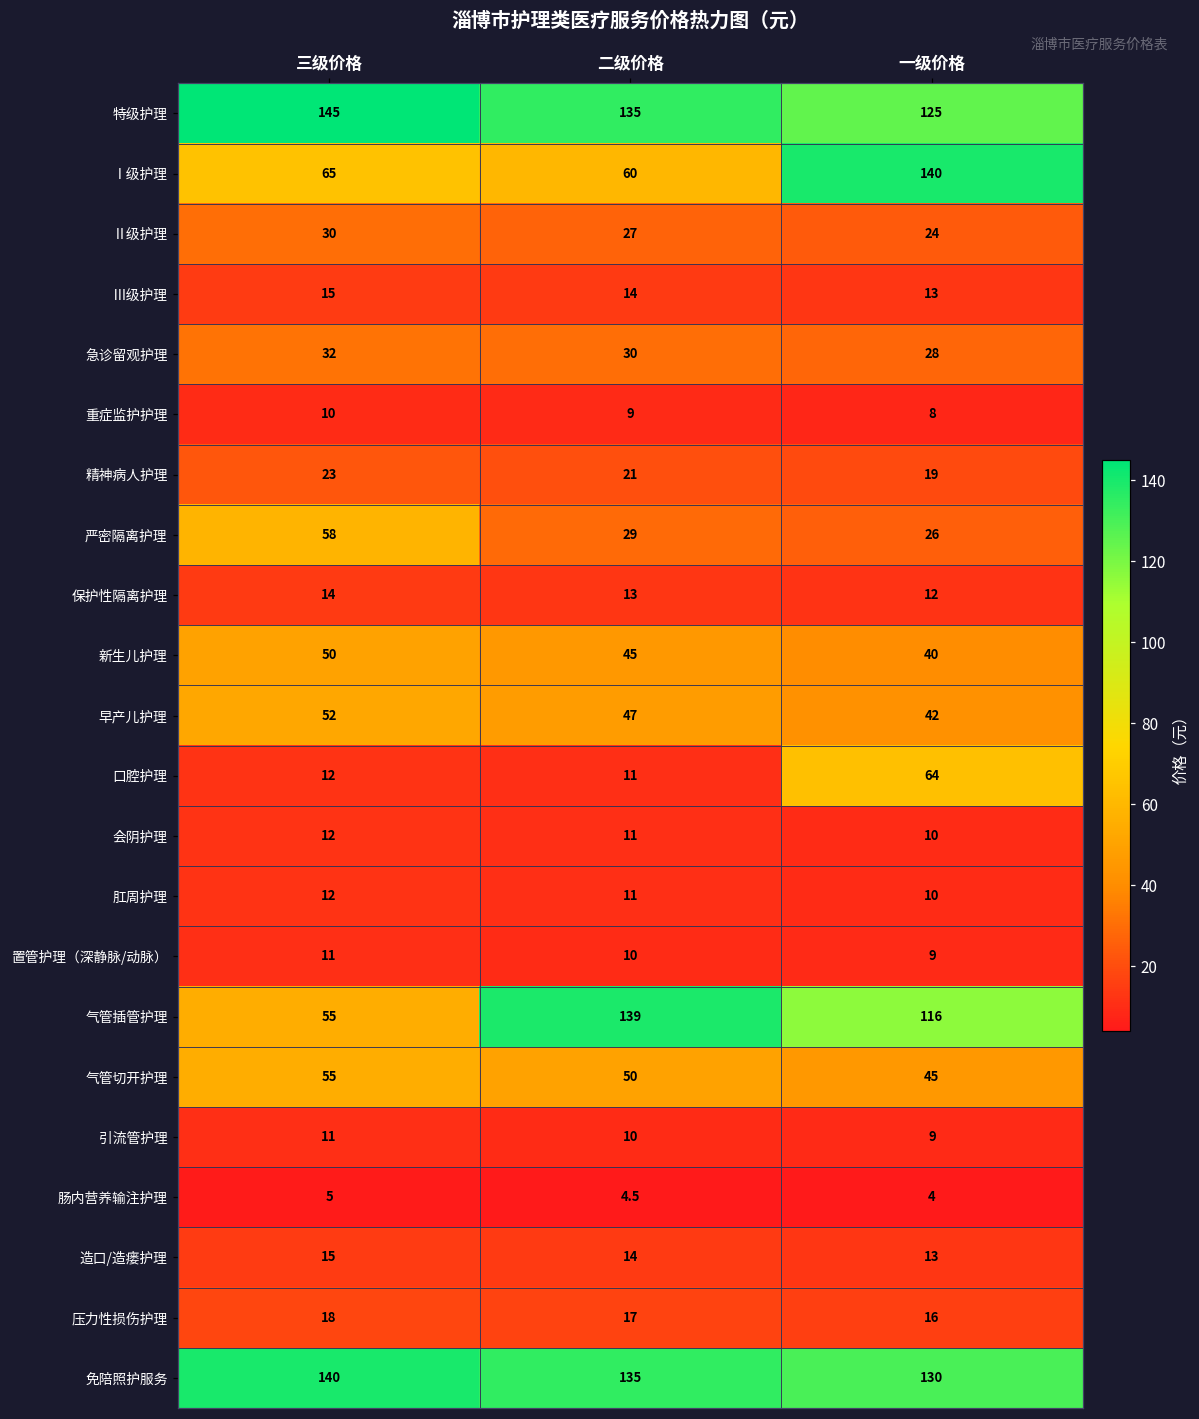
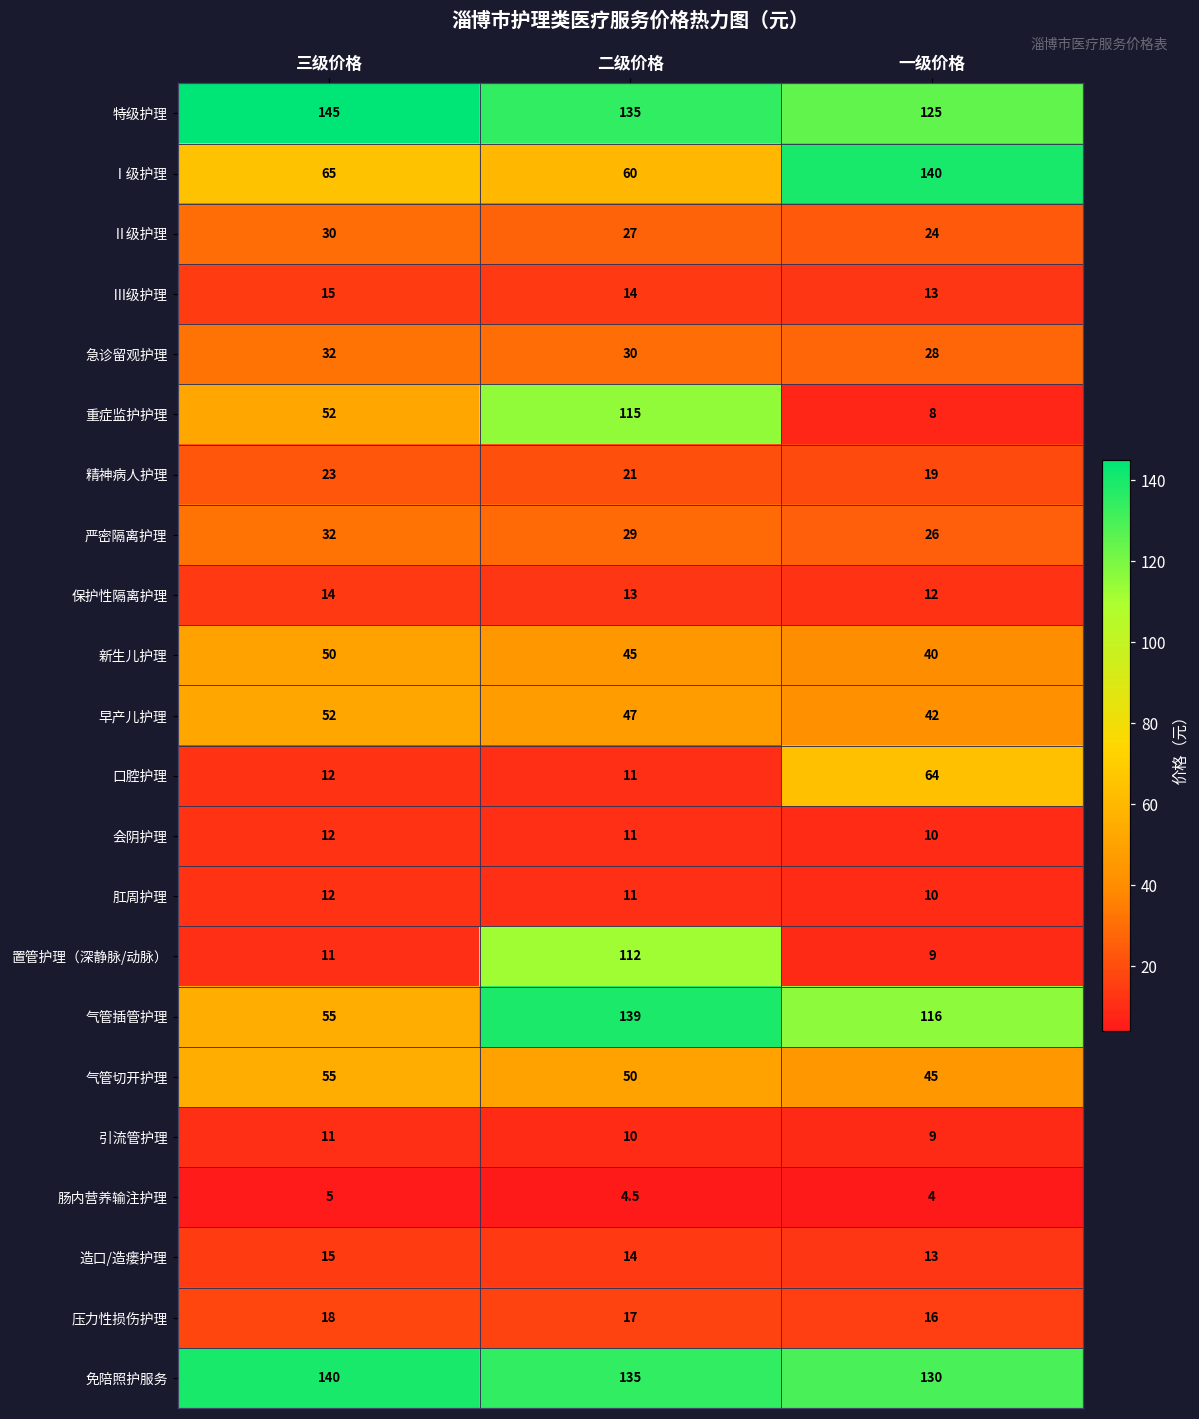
重症监护护理, 三级价格: 10 -> 52
重症监护护理, 二级价格: 9 -> 115
严密隔离护理, 三级价格: 58 -> 32
置管护理（深静脉/动脉）, 二级价格: 10 -> 112
